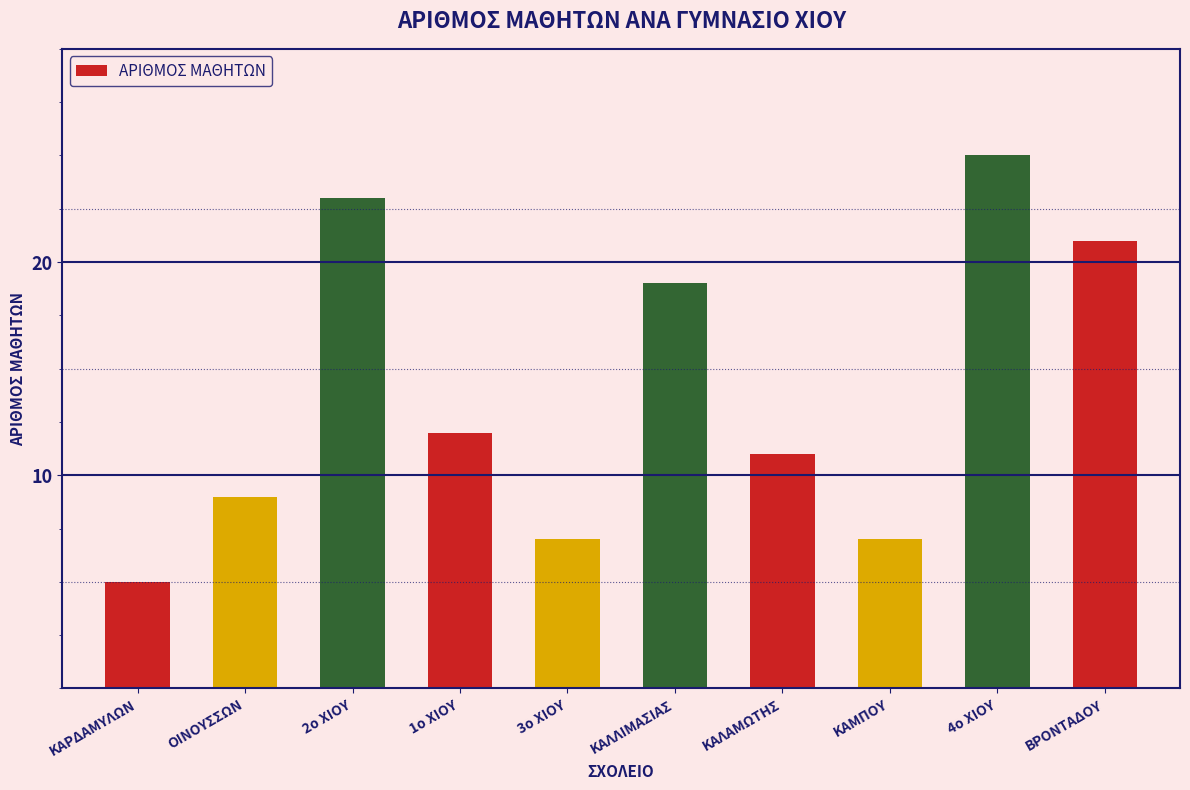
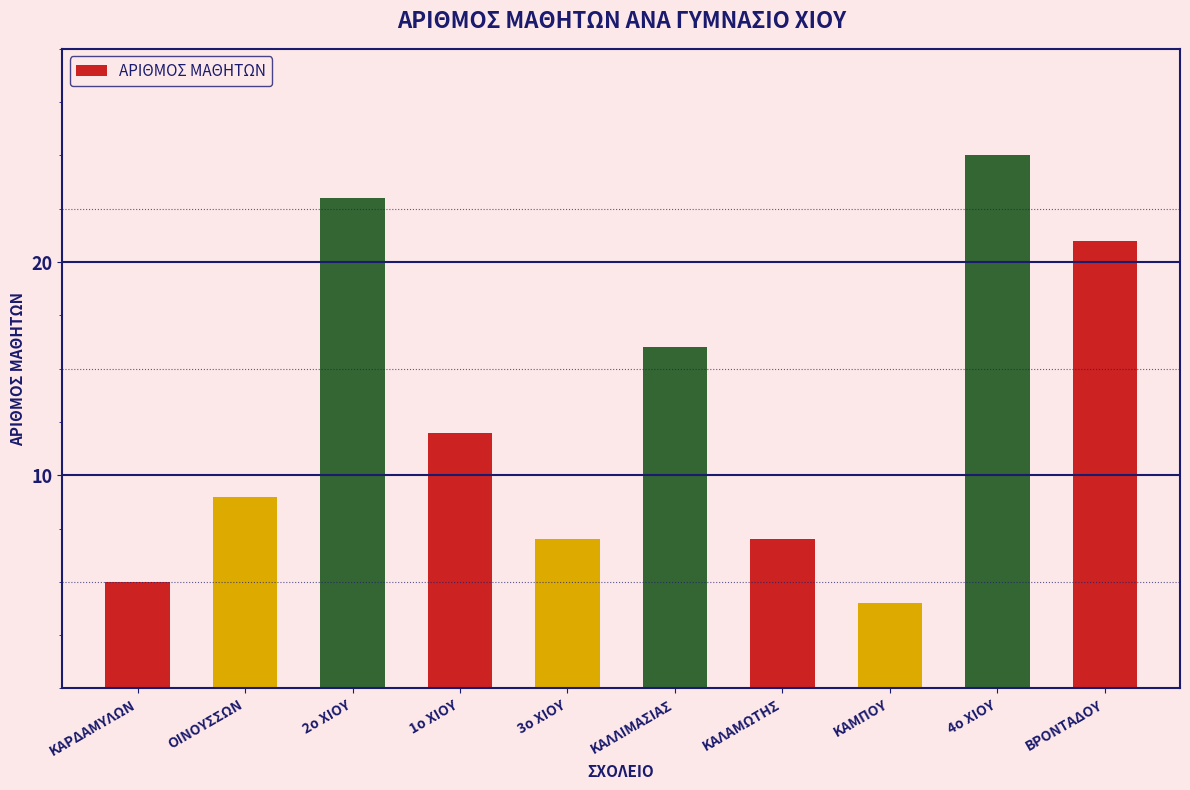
ΚΑΛΛΙΜΑΣΙΑΣ: 19 -> 16
ΚΑΛΑΜΩΤΗΣ: 11 -> 7
ΚΑΜΠΟΥ: 7 -> 4
